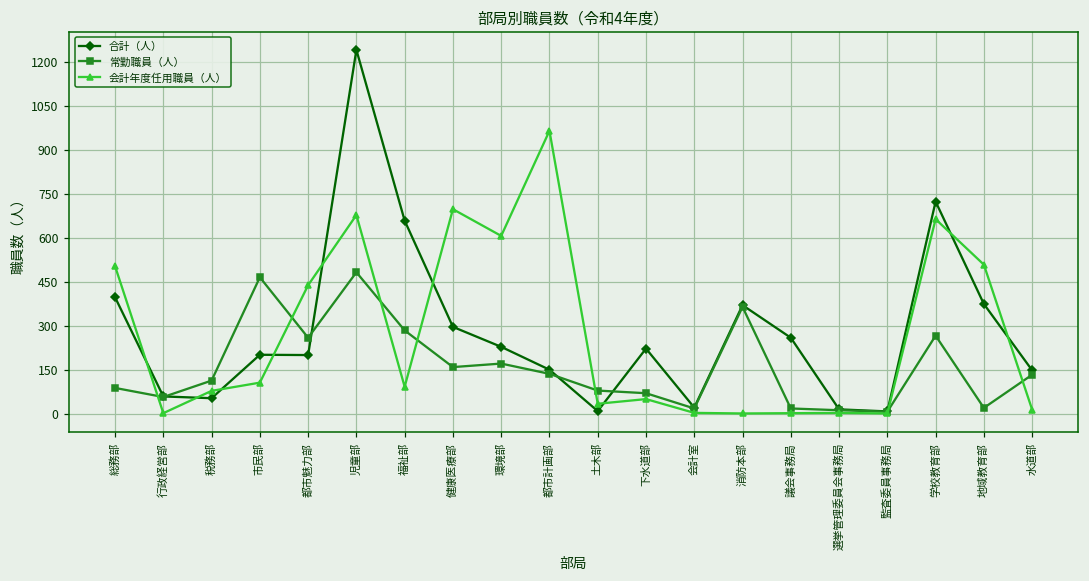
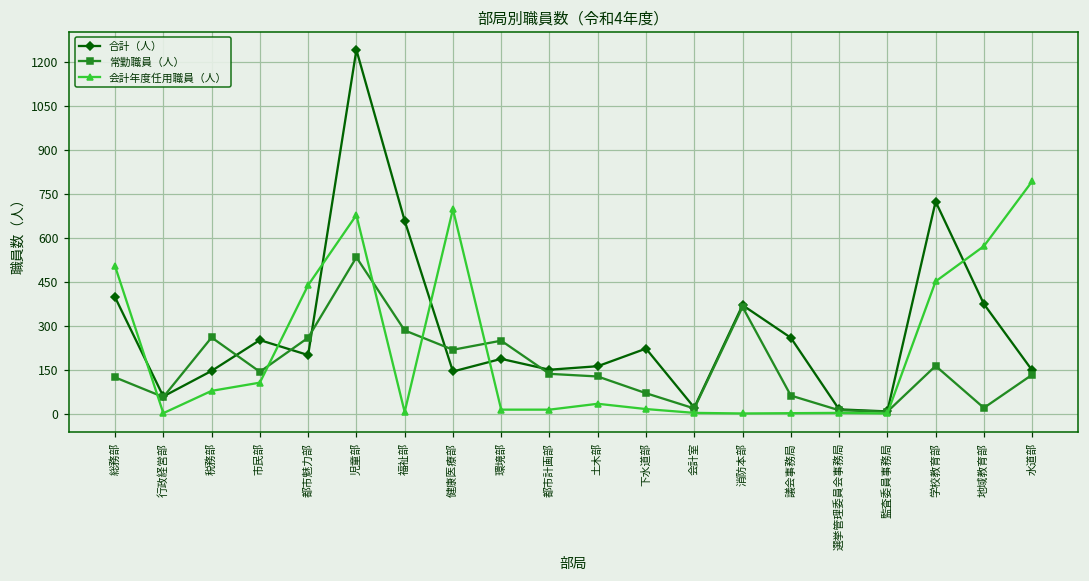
常勤職員（人）, 総務部: 90 -> 120
合計（人）, 税務部: 50 -> 150
常勤職員（人）, 税務部: 110 -> 260
合計（人）, 市民部: 200 -> 250
常勤職員（人）, 市民部: 470 -> 140
常勤職員（人）, 児童部: 480 -> 530
会計年度任用職員（人）, 福祉部: 90 -> 10
合計（人）, 健康医療部: 300 -> 140
常勤職員（人）, 健康医療部: 160 -> 220
合計（人）, 環境部: 230 -> 190
常勤職員（人）, 環境部: 170 -> 250
会計年度任用職員（人）, 環境部: 610 -> 10
会計年度任用職員（人）, 都市計画部: 960 -> 10
合計（人）, 土木部: 10 -> 160
常勤職員（人）, 土木部: 80 -> 130
会計年度任用職員（人）, 下水道部: 50 -> 20
常勤職員（人）, 議会事務局: 20 -> 60
常勤職員（人）, 学校教育部: 270 -> 160
会計年度任用職員（人）, 学校教育部: 660 -> 450
会計年度任用職員（人）, 地域教育部: 510 -> 570
会計年度任用職員（人）, 水道部: 10 -> 790
